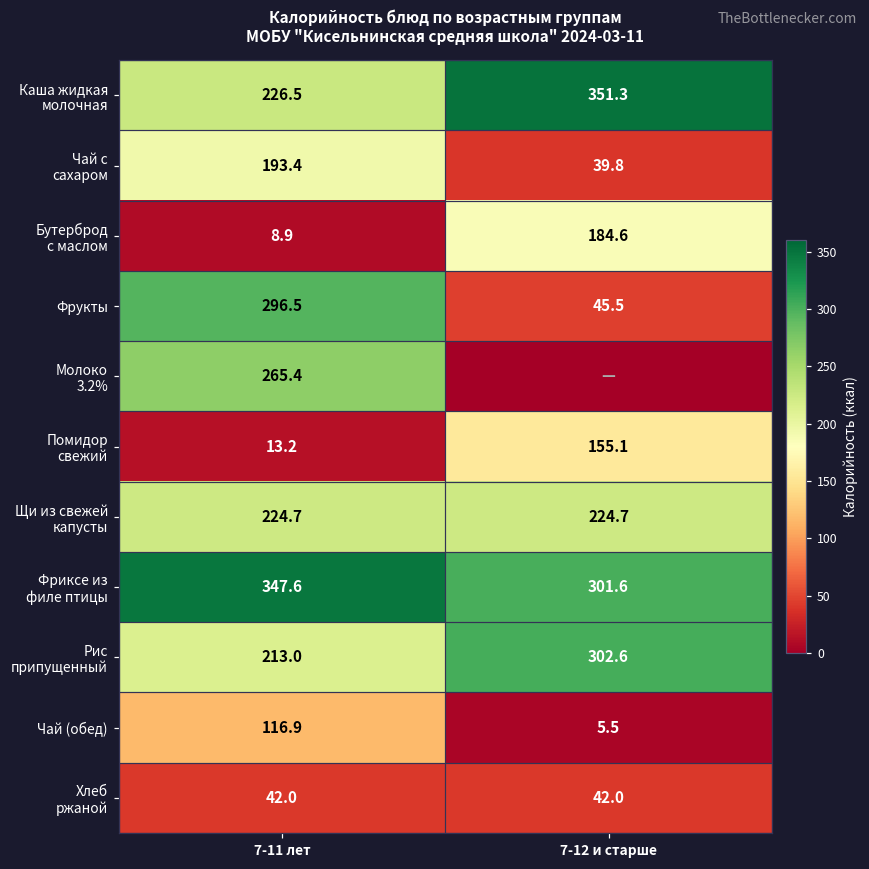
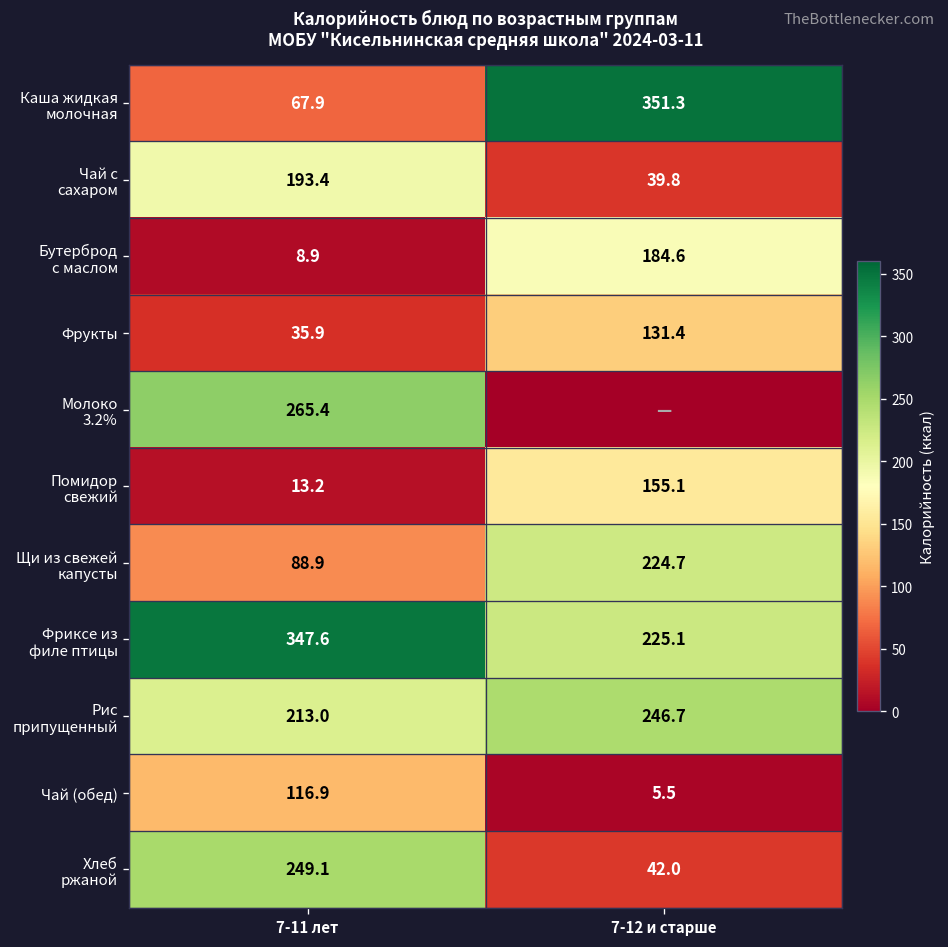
Каша жидкая молочная, 7-11 лет: 226.5 -> 67.9
Фрукты, 7-11 лет: 296.5 -> 35.9
Фрукты, 7-12 и старше: 45.5 -> 131.4
Щи из свежей капусты, 7-11 лет: 224.7 -> 88.9
Фриксе из филе птицы, 7-12 и старше: 301.6 -> 225.1
Рис припущенный, 7-12 и старше: 302.6 -> 246.7
Хлеб ржаной, 7-11 лет: 42.0 -> 249.1
